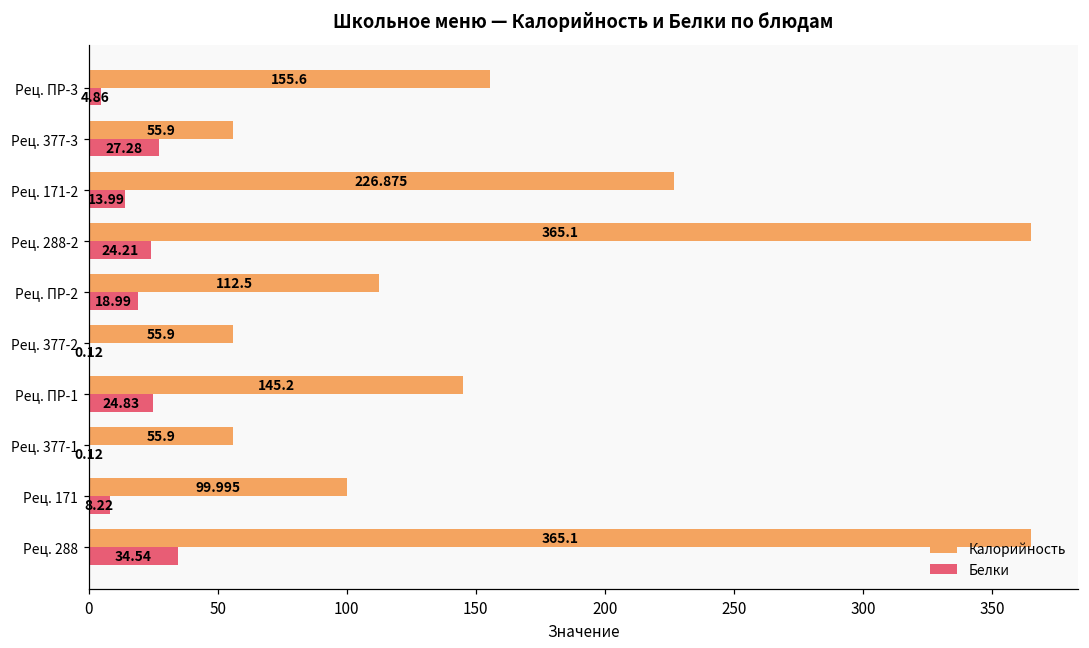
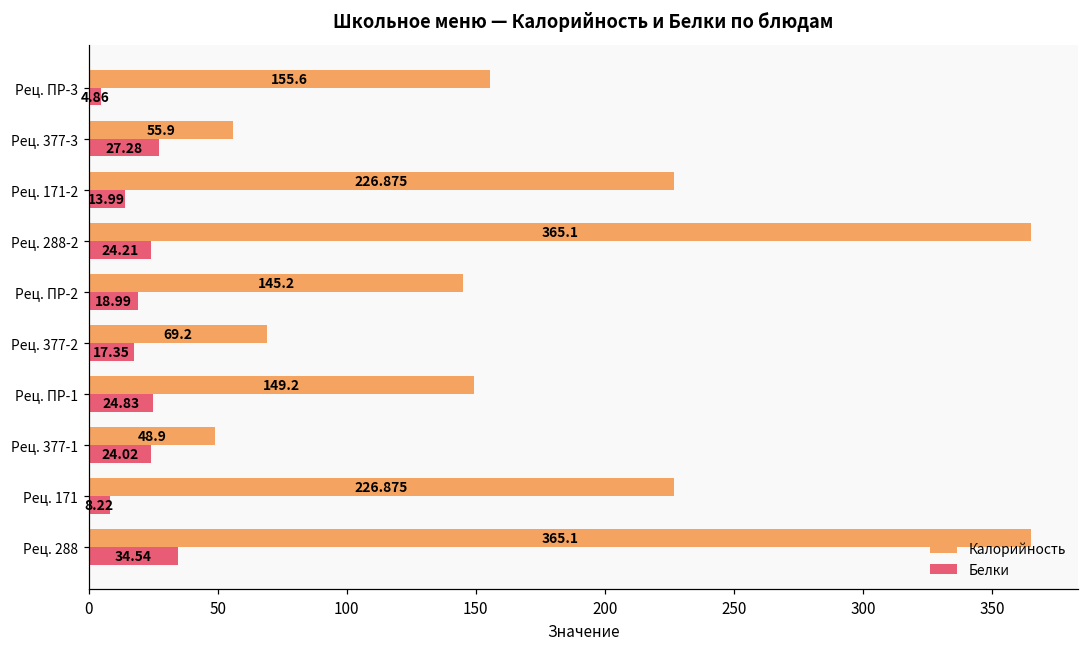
Калорийность, Рец. ПР-2: 112.5 -> 145.2
Калорийность, Рец. 377-2: 55.9 -> 69.2
Белки, Рец. 377-2: 0.12 -> 17.35
Калорийность, Рец. ПР-1: 145.2 -> 149.2
Калорийность, Рец. 377-1: 55.9 -> 48.9
Белки, Рец. 377-1: 0.12 -> 24.02
Калорийность, Рец. 171: 99.995 -> 226.875
